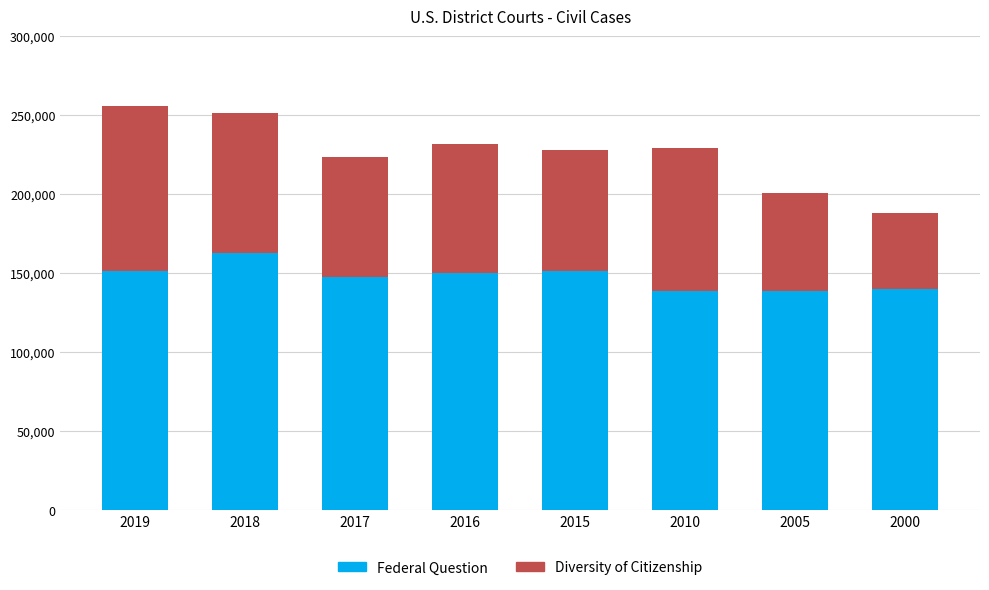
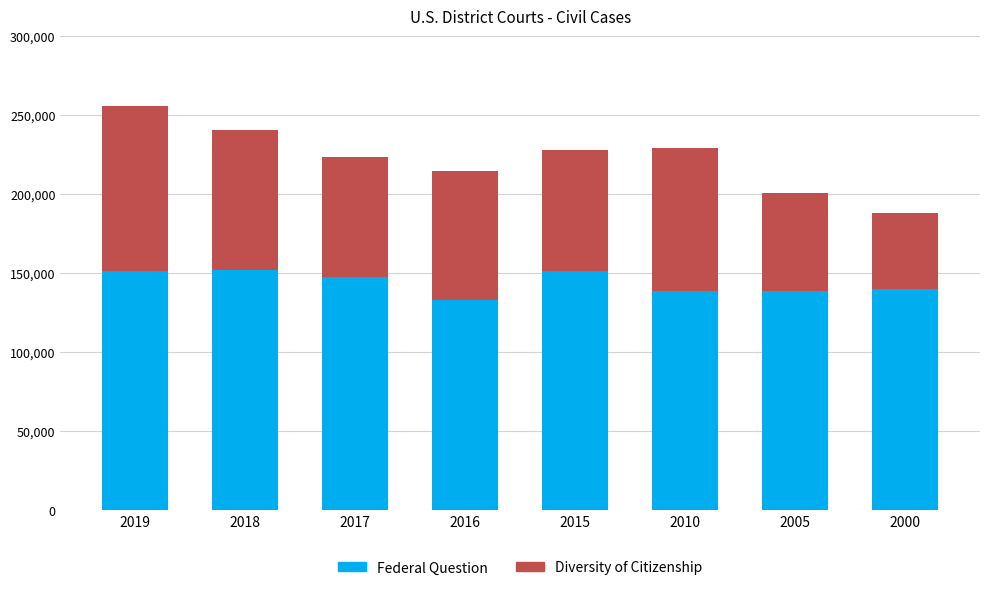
Federal Question, 2018: 163,000 -> 152,000
Federal Question, 2016: 150,000 -> 133,000
